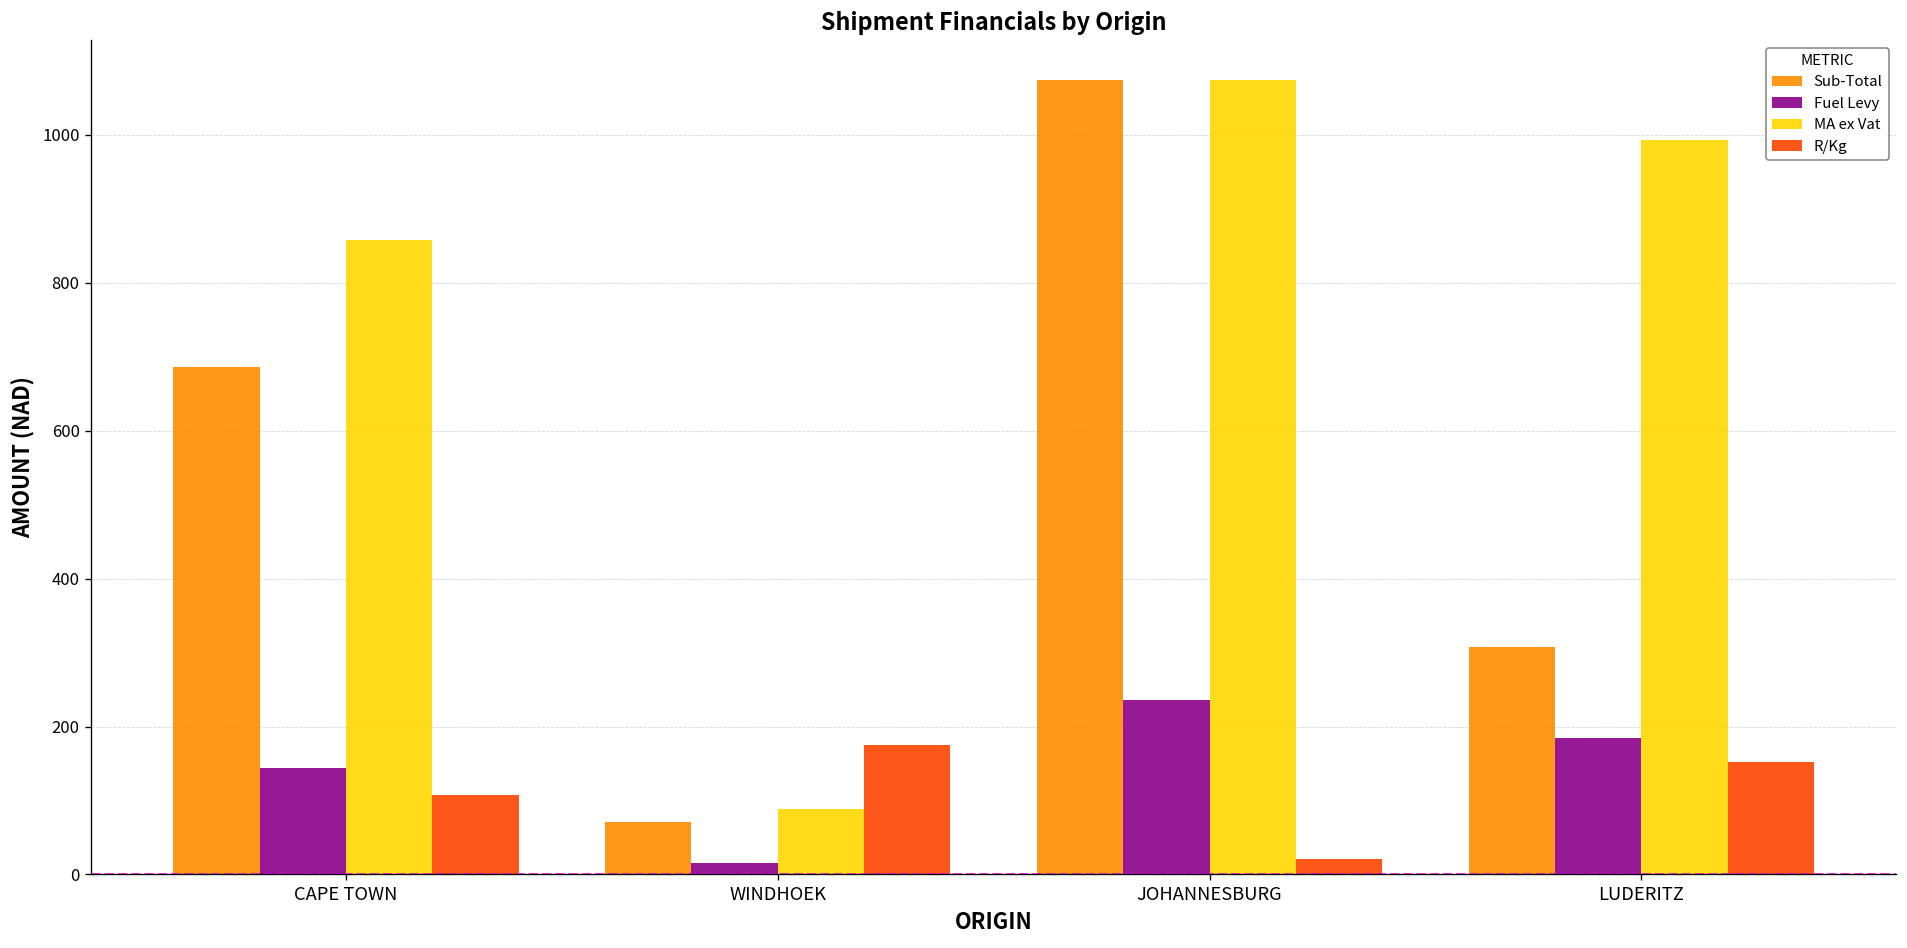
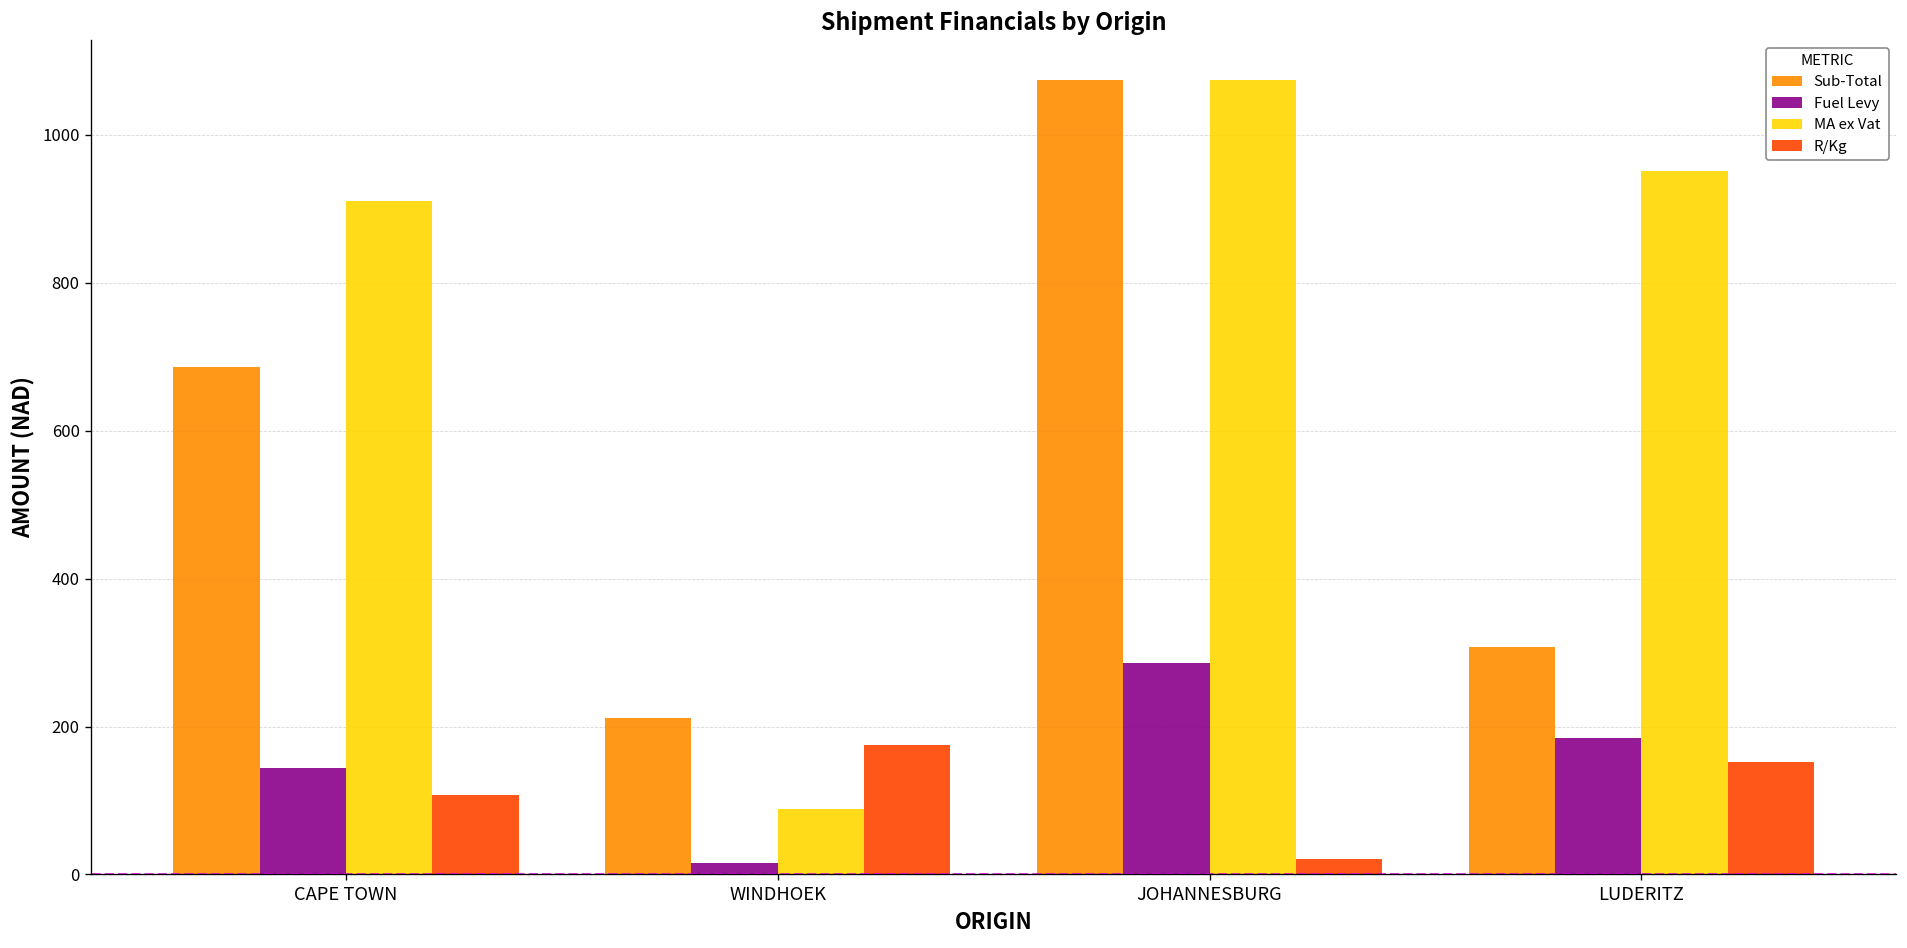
MA ex Vat, CAPE TOWN: 860 -> 910
Sub-Total, WINDHOEK: 70 -> 210
Fuel Levy, JOHANNESBURG: 240 -> 290
MA ex Vat, LUDERITZ: 990 -> 950
